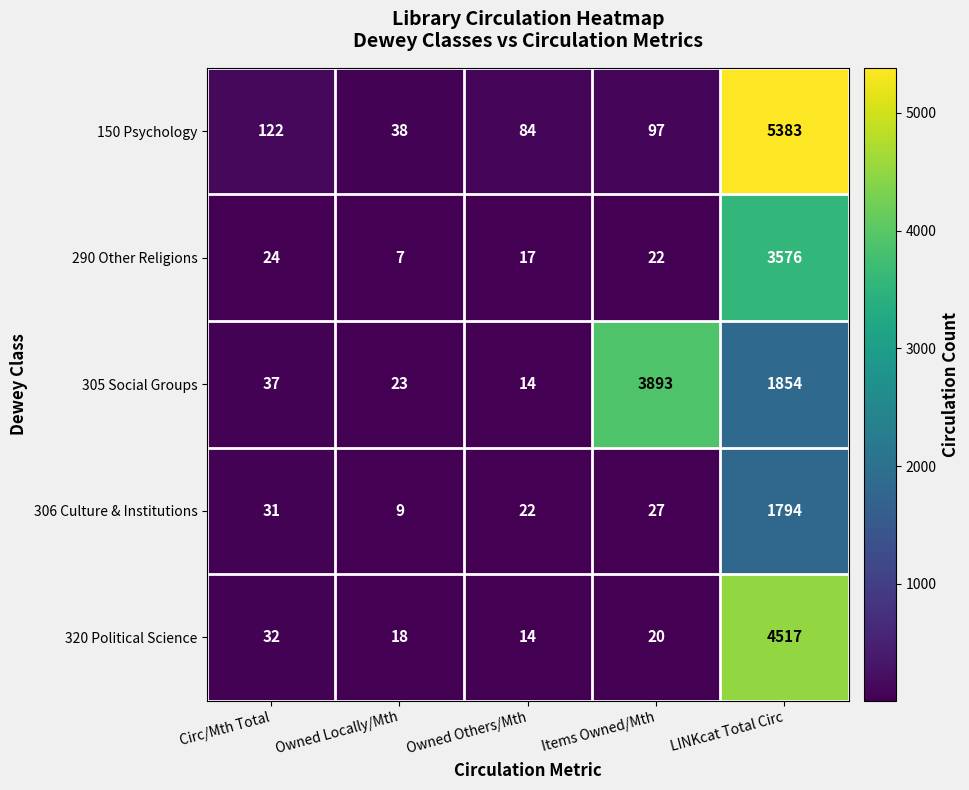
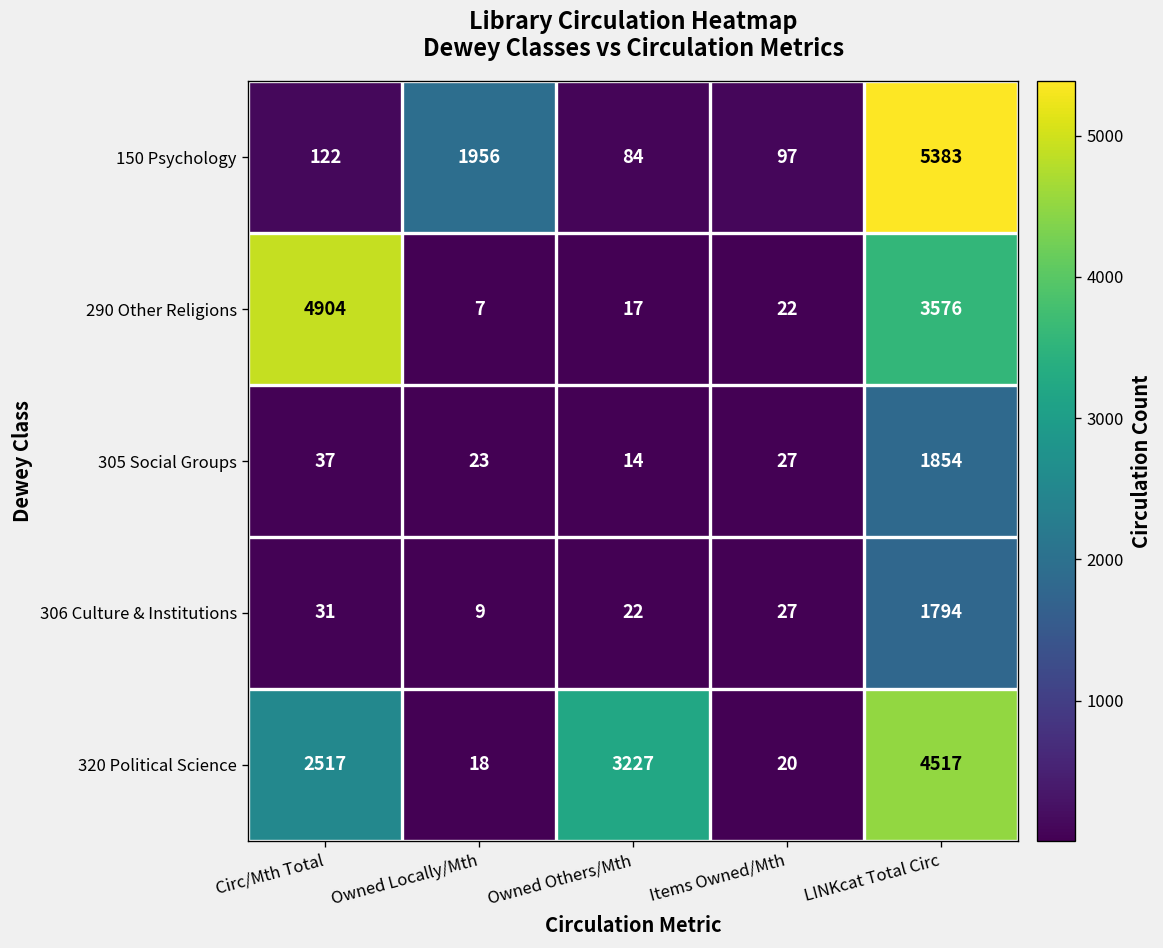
150 Psychology, Owned Locally/Mth: 38 -> 1956
290 Other Religions, Circ/Mth Total: 24 -> 4904
305 Social Groups, Items Owned/Mth: 3893 -> 27
320 Political Science, Circ/Mth Total: 32 -> 2517
320 Political Science, Owned Others/Mth: 14 -> 3227
